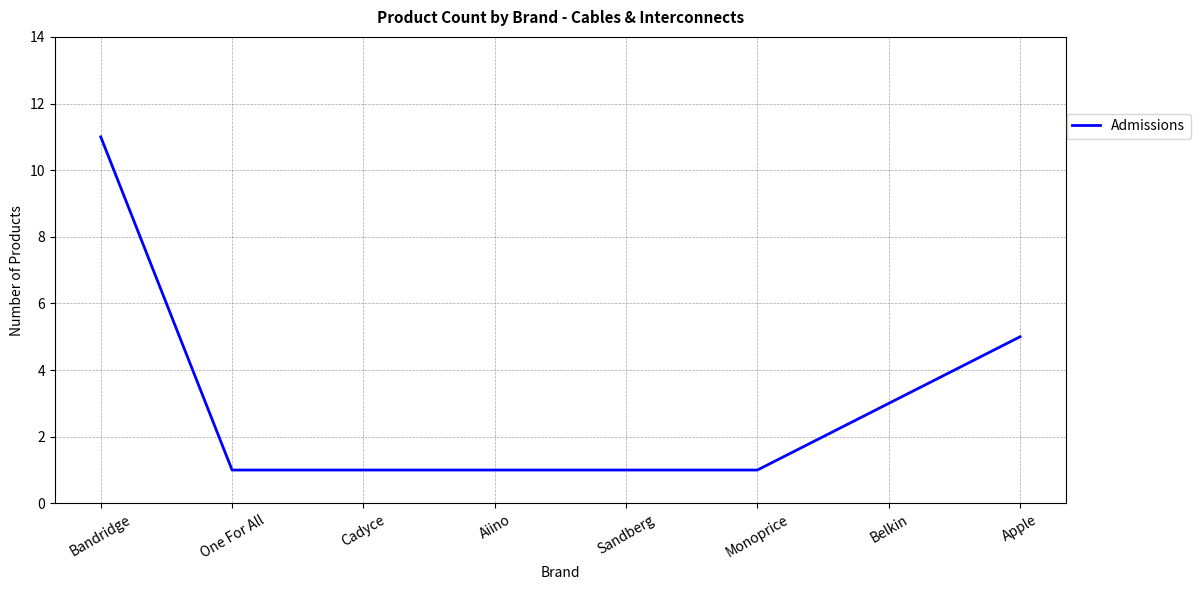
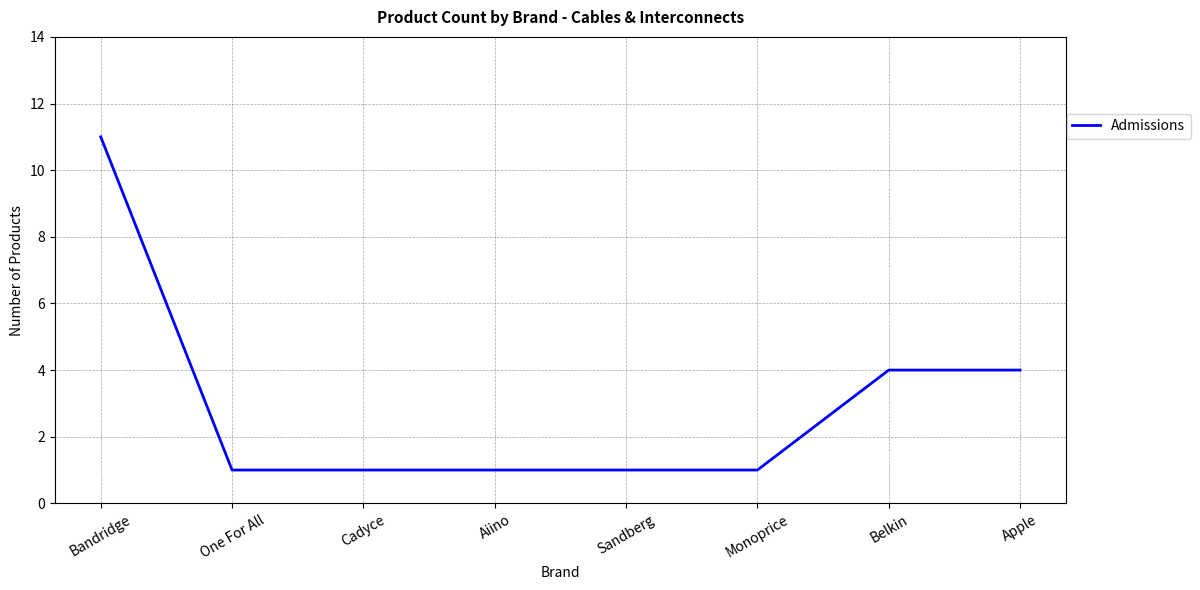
Belkin: 3 -> 4
Apple: 5 -> 4
